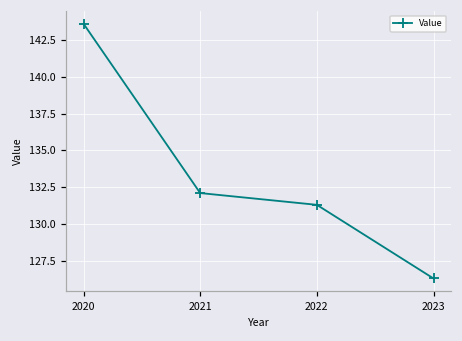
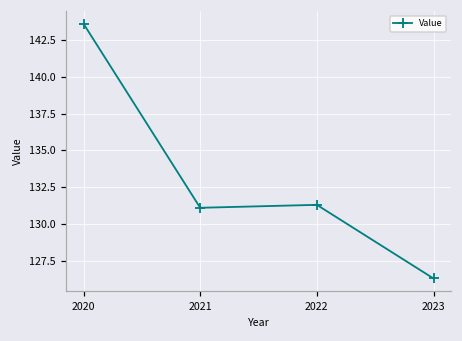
2021: 132.1 -> 131.1
